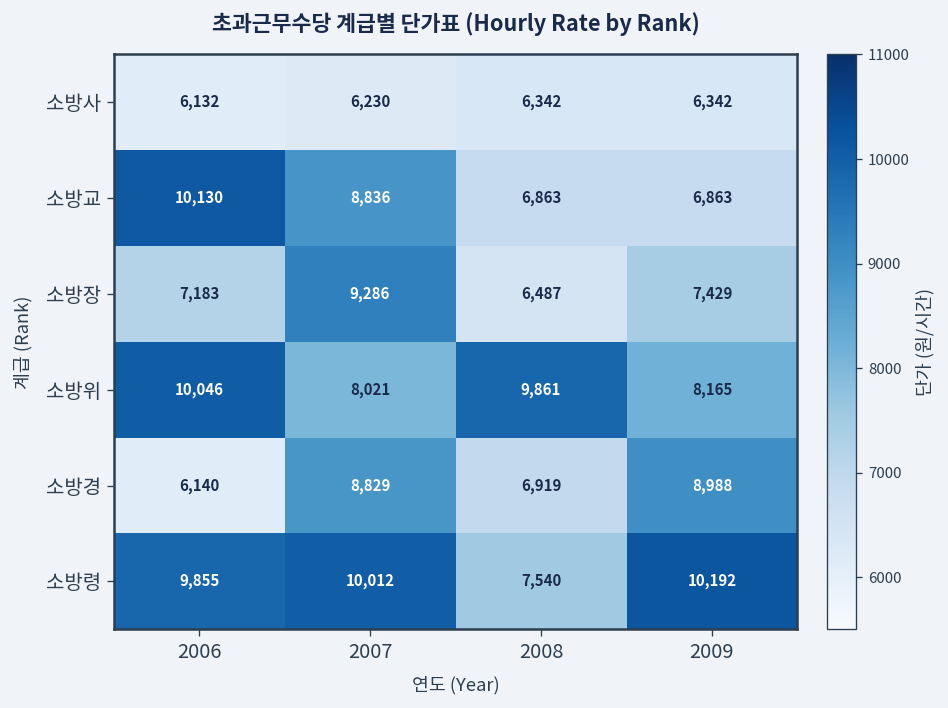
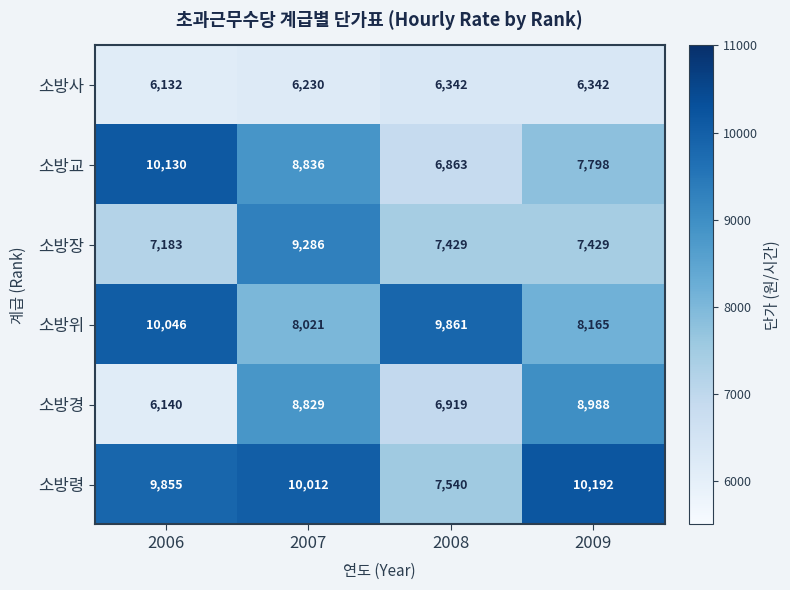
소방교, 2009: 6,863 -> 7,798
소방장, 2008: 6,487 -> 7,429
